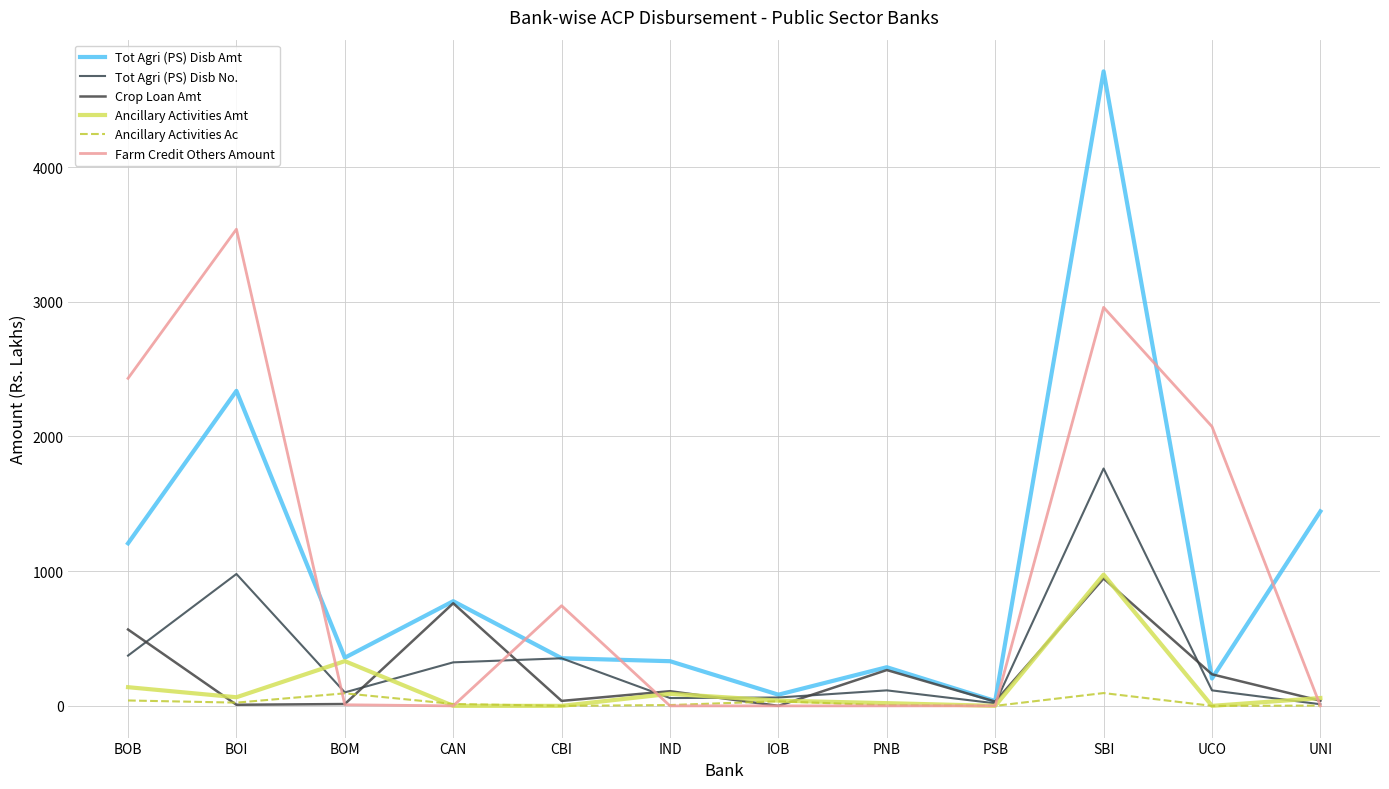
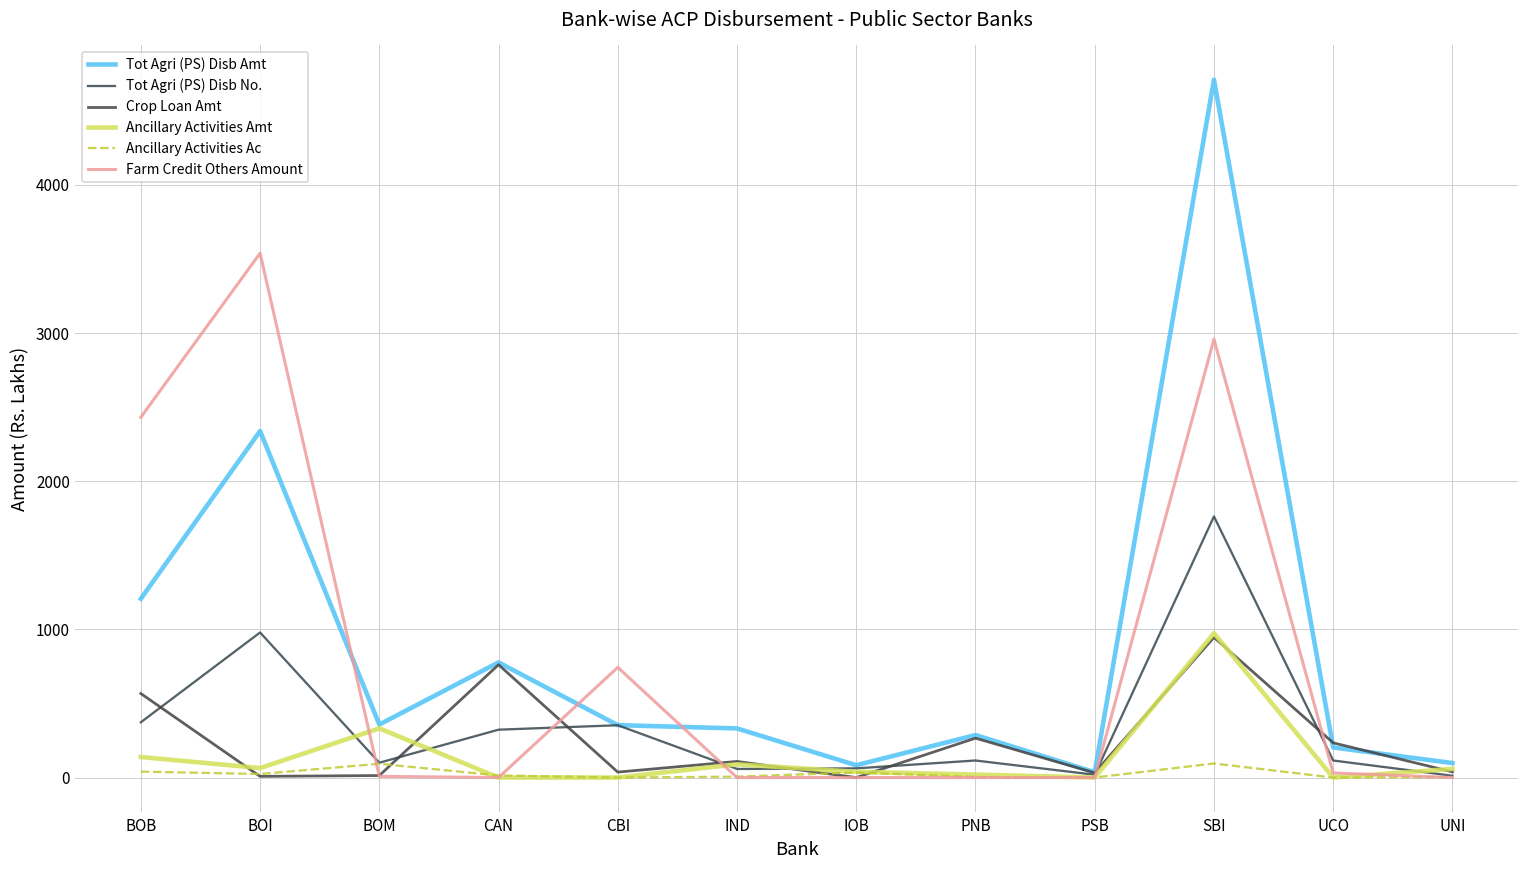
Farm Credit Others Amount, UCO: 2070 -> 30
Tot Agri (PS) Disb Amt, UNI: 1440 -> 100
